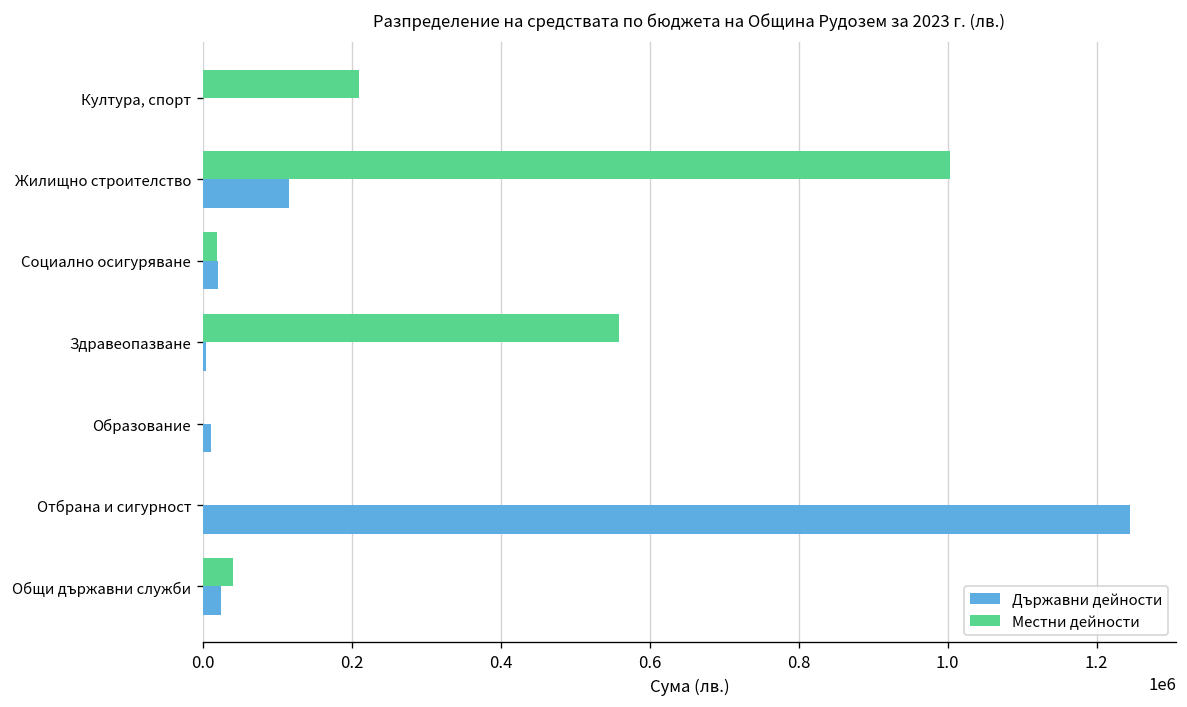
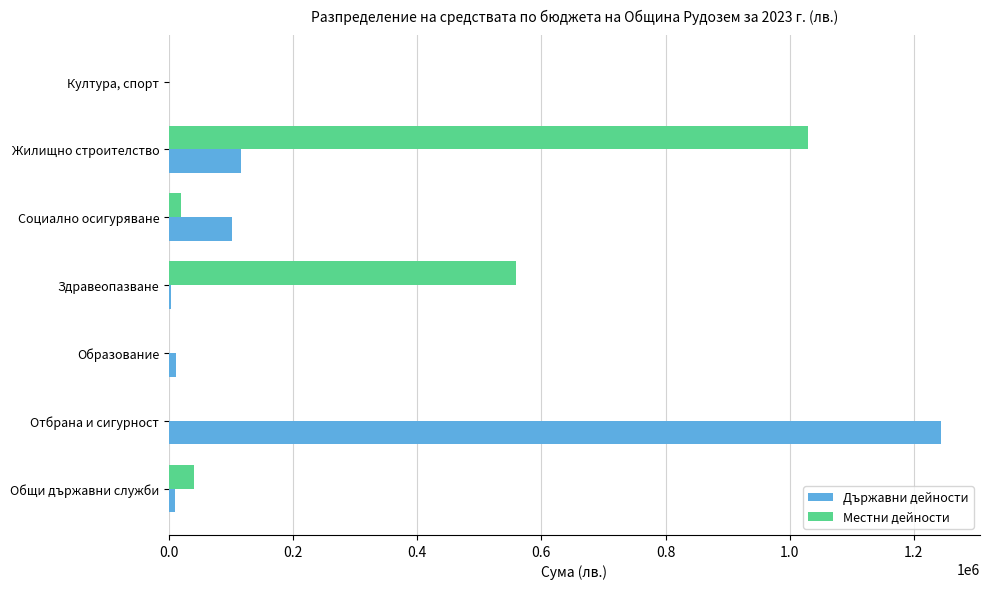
Местни дейности, Култура, спорт: 210000 -> 0
Местни дейности, Жилищно строителство: 1000000 -> 1030000
Държавни дейности, Социално осигуряване: 20000 -> 100000
Държавни дейности, Общи държавни служби: 20000 -> 10000
